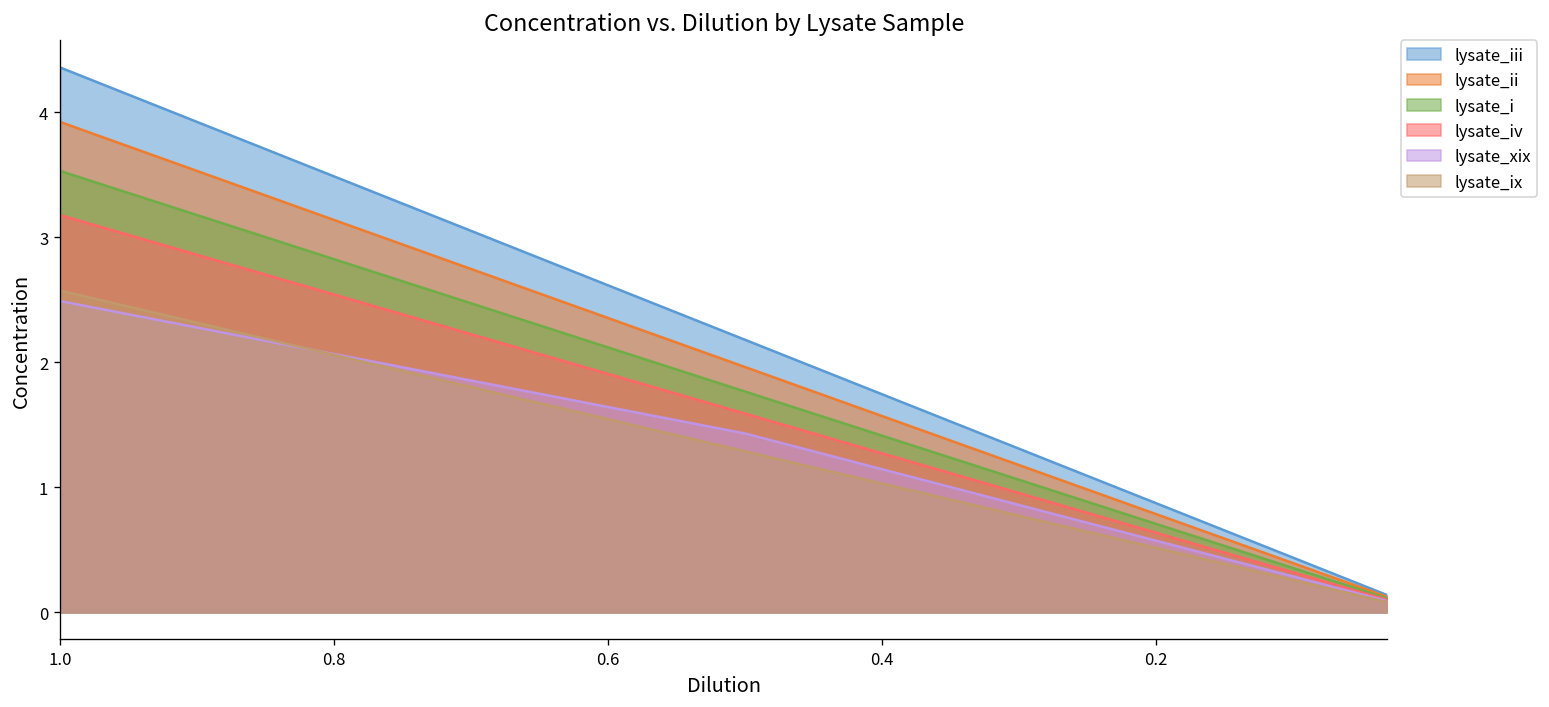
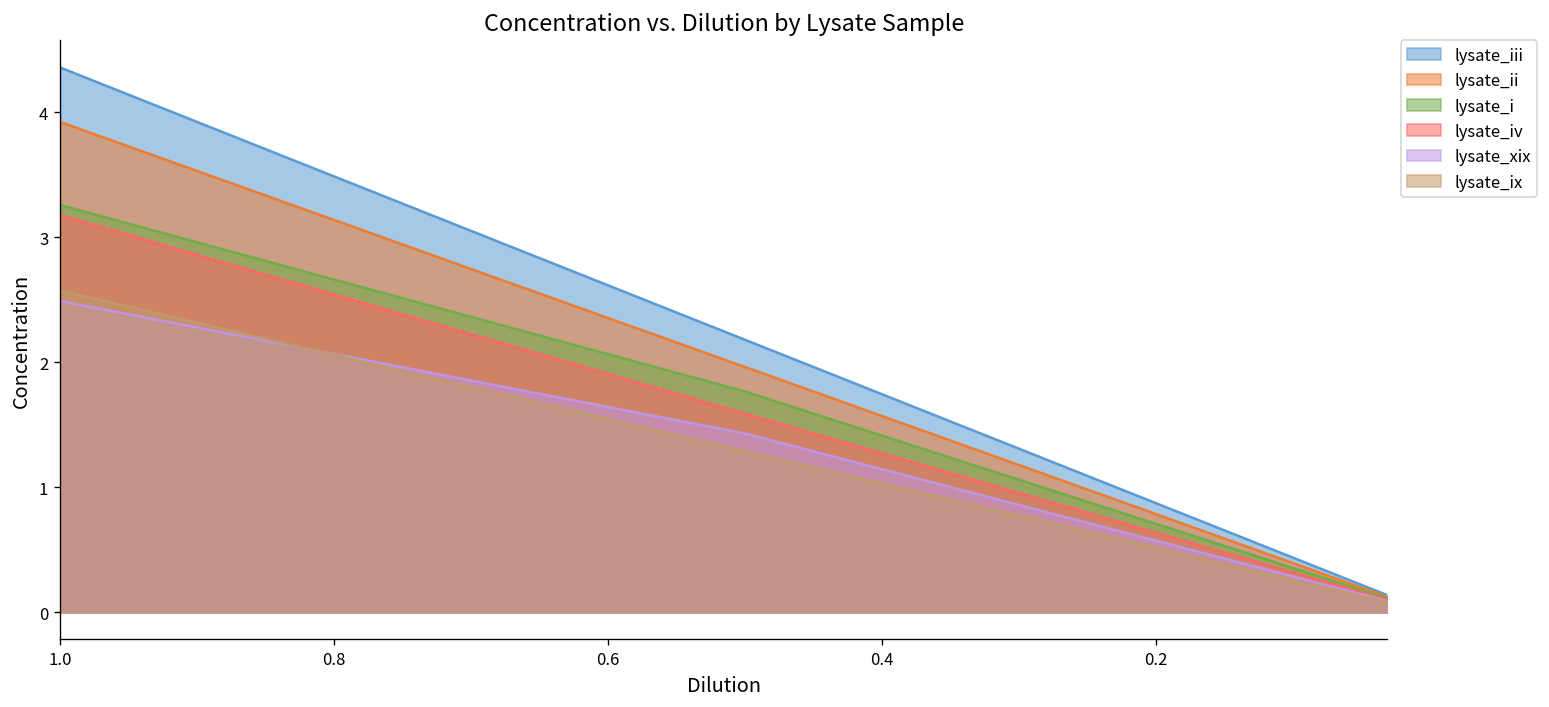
lysate_i, 1.0: 3.53 -> 3.26
